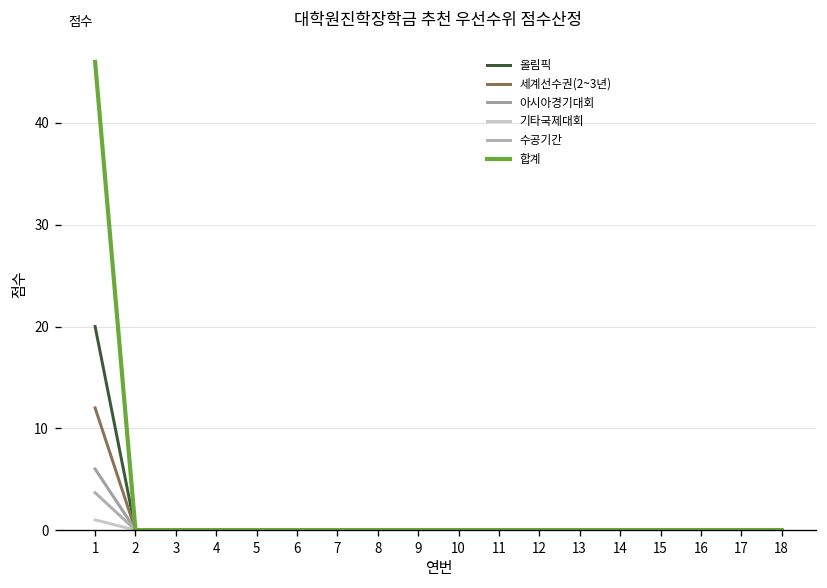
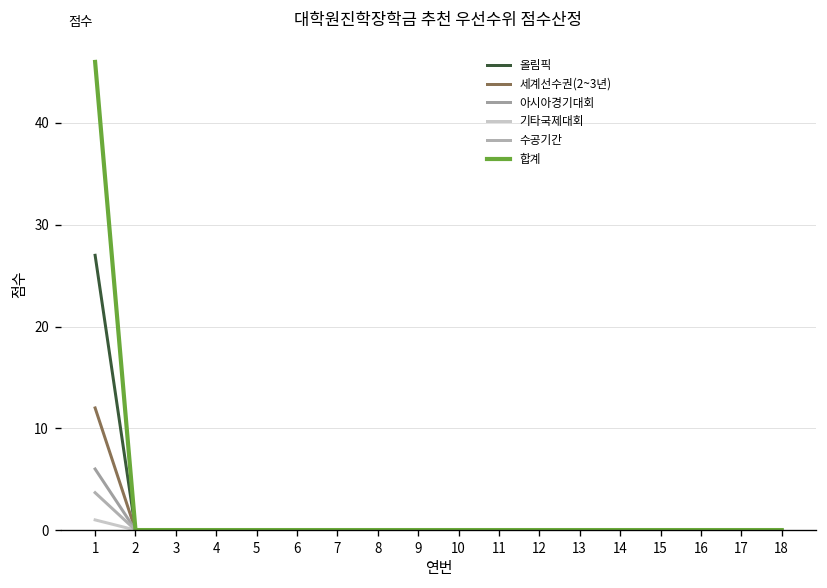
올림픽, 1: 20 -> 27
